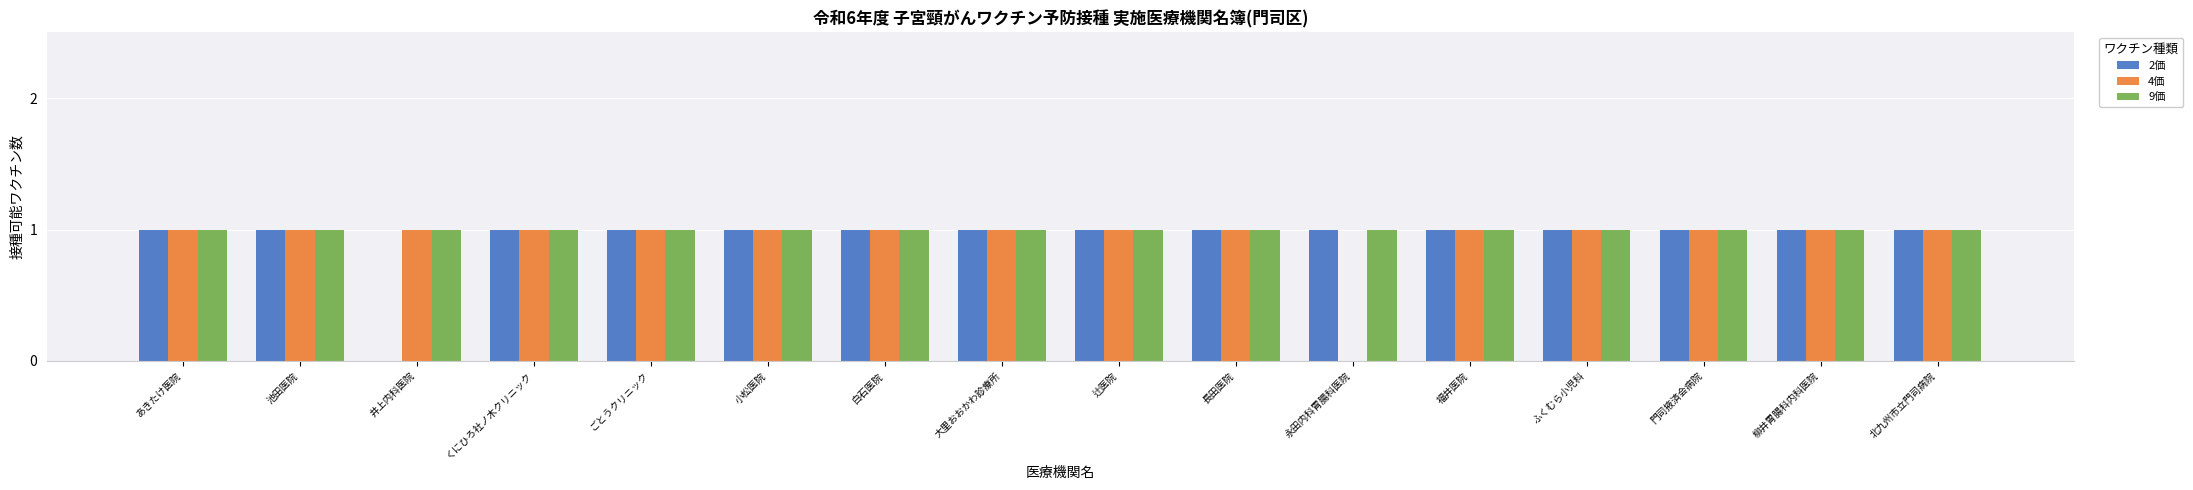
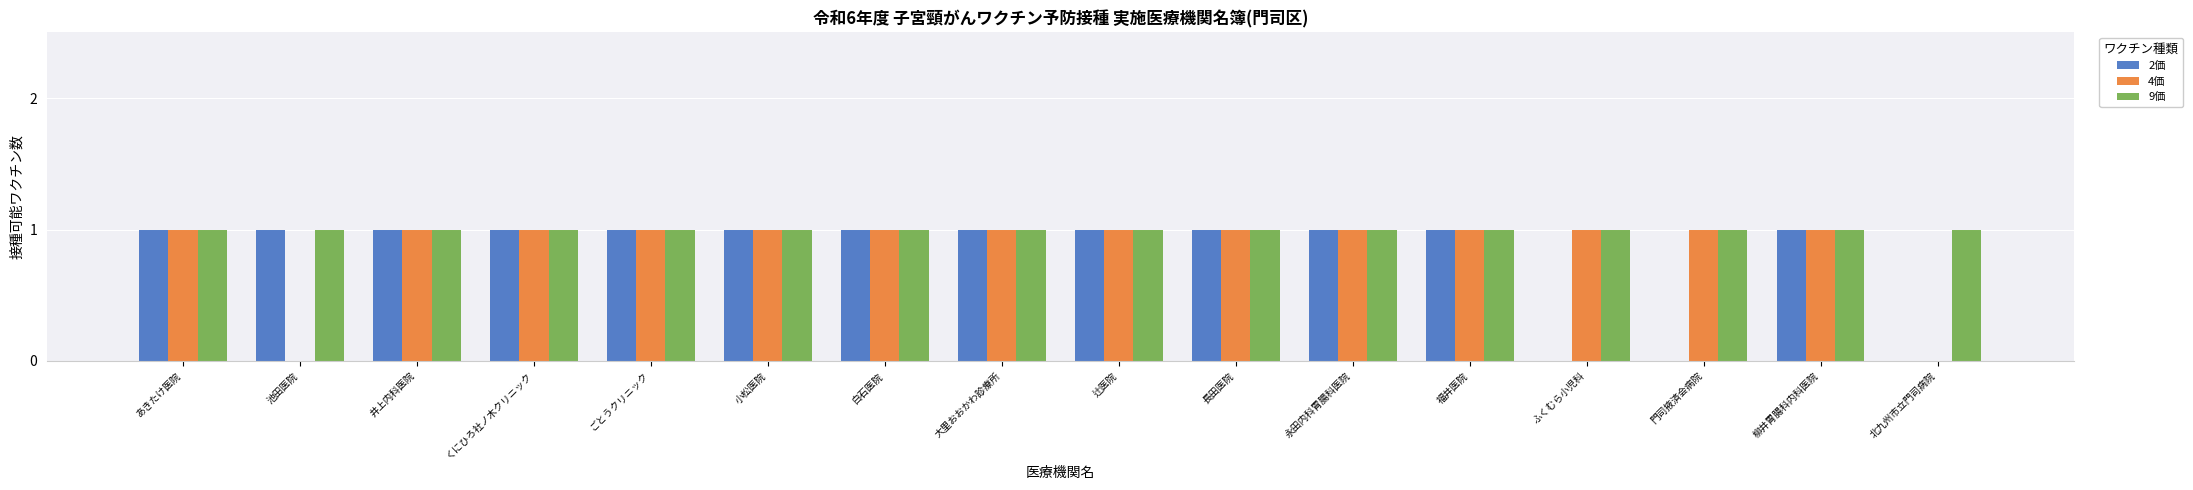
4価, 池田医院: 1 -> 0
2価, 井上内科医院: 0 -> 1
4価, 永田内科胃腸科医院: 0 -> 1
2価, ふくむら小児科: 1 -> 0
2価, 門司掖済会病院: 1 -> 0
2価, 北九州市立門司病院: 1 -> 0
4価, 北九州市立門司病院: 1 -> 0
